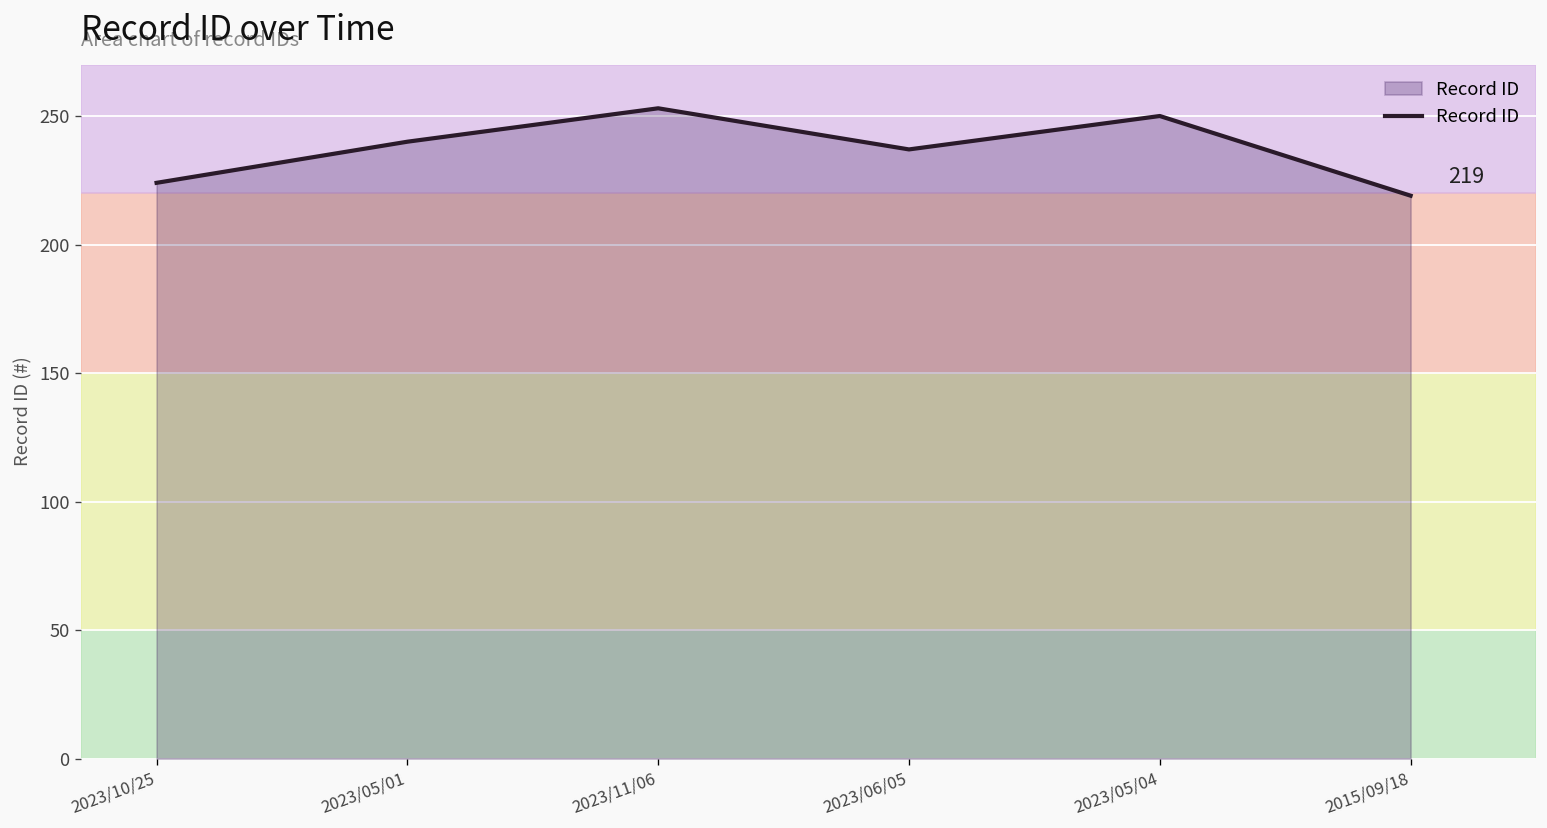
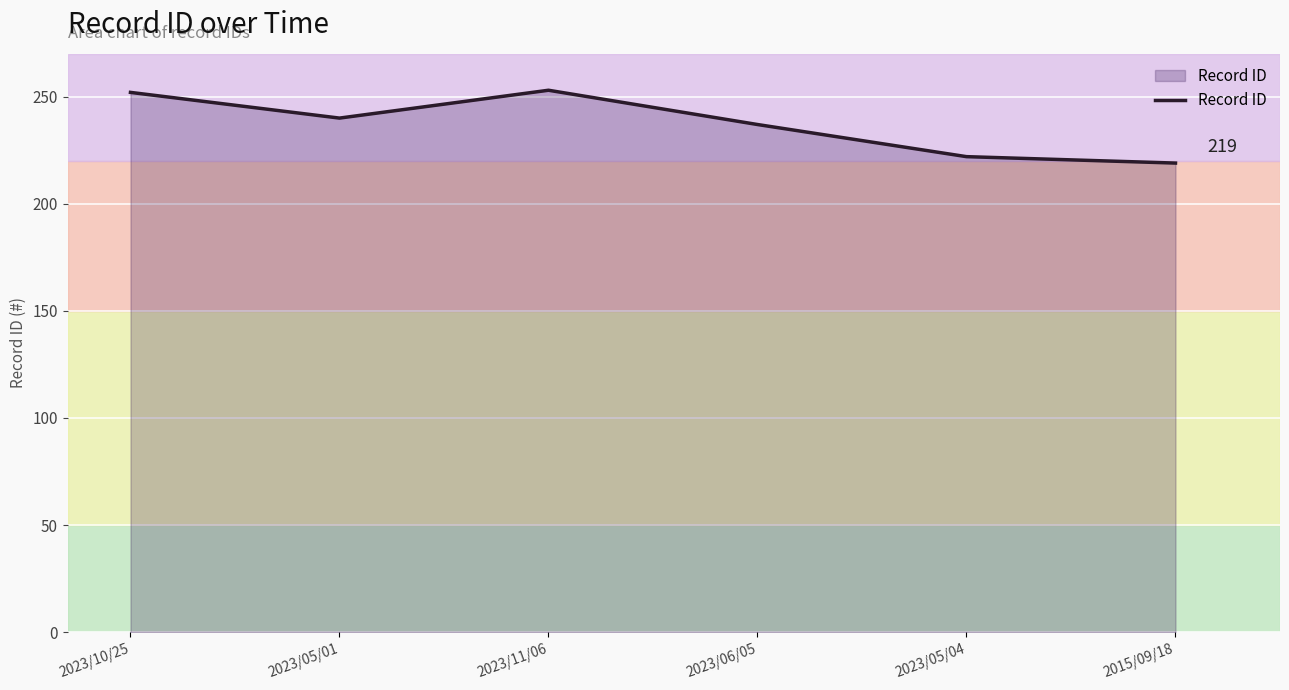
2023/10/25: 224 -> 252
2023/05/04: 250 -> 222
